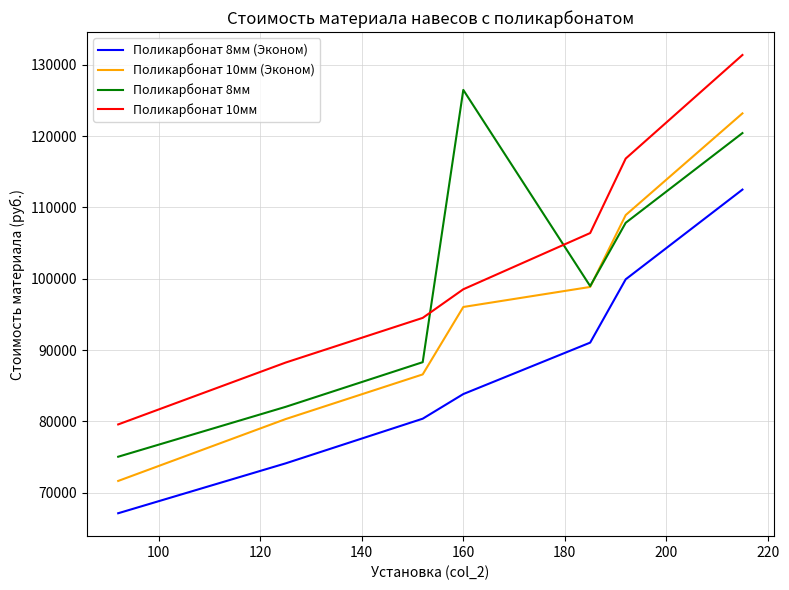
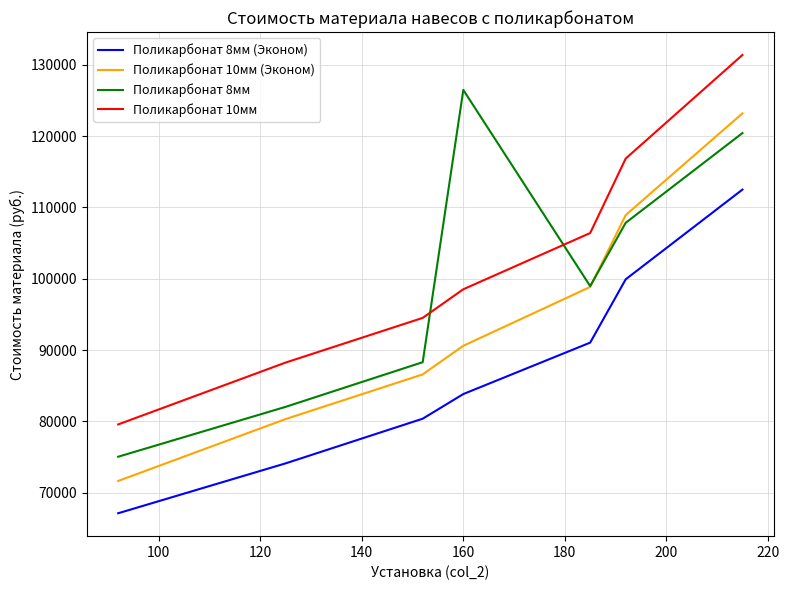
Поликарбонат 10мм (Эконом), 160: 96000 -> 91000
